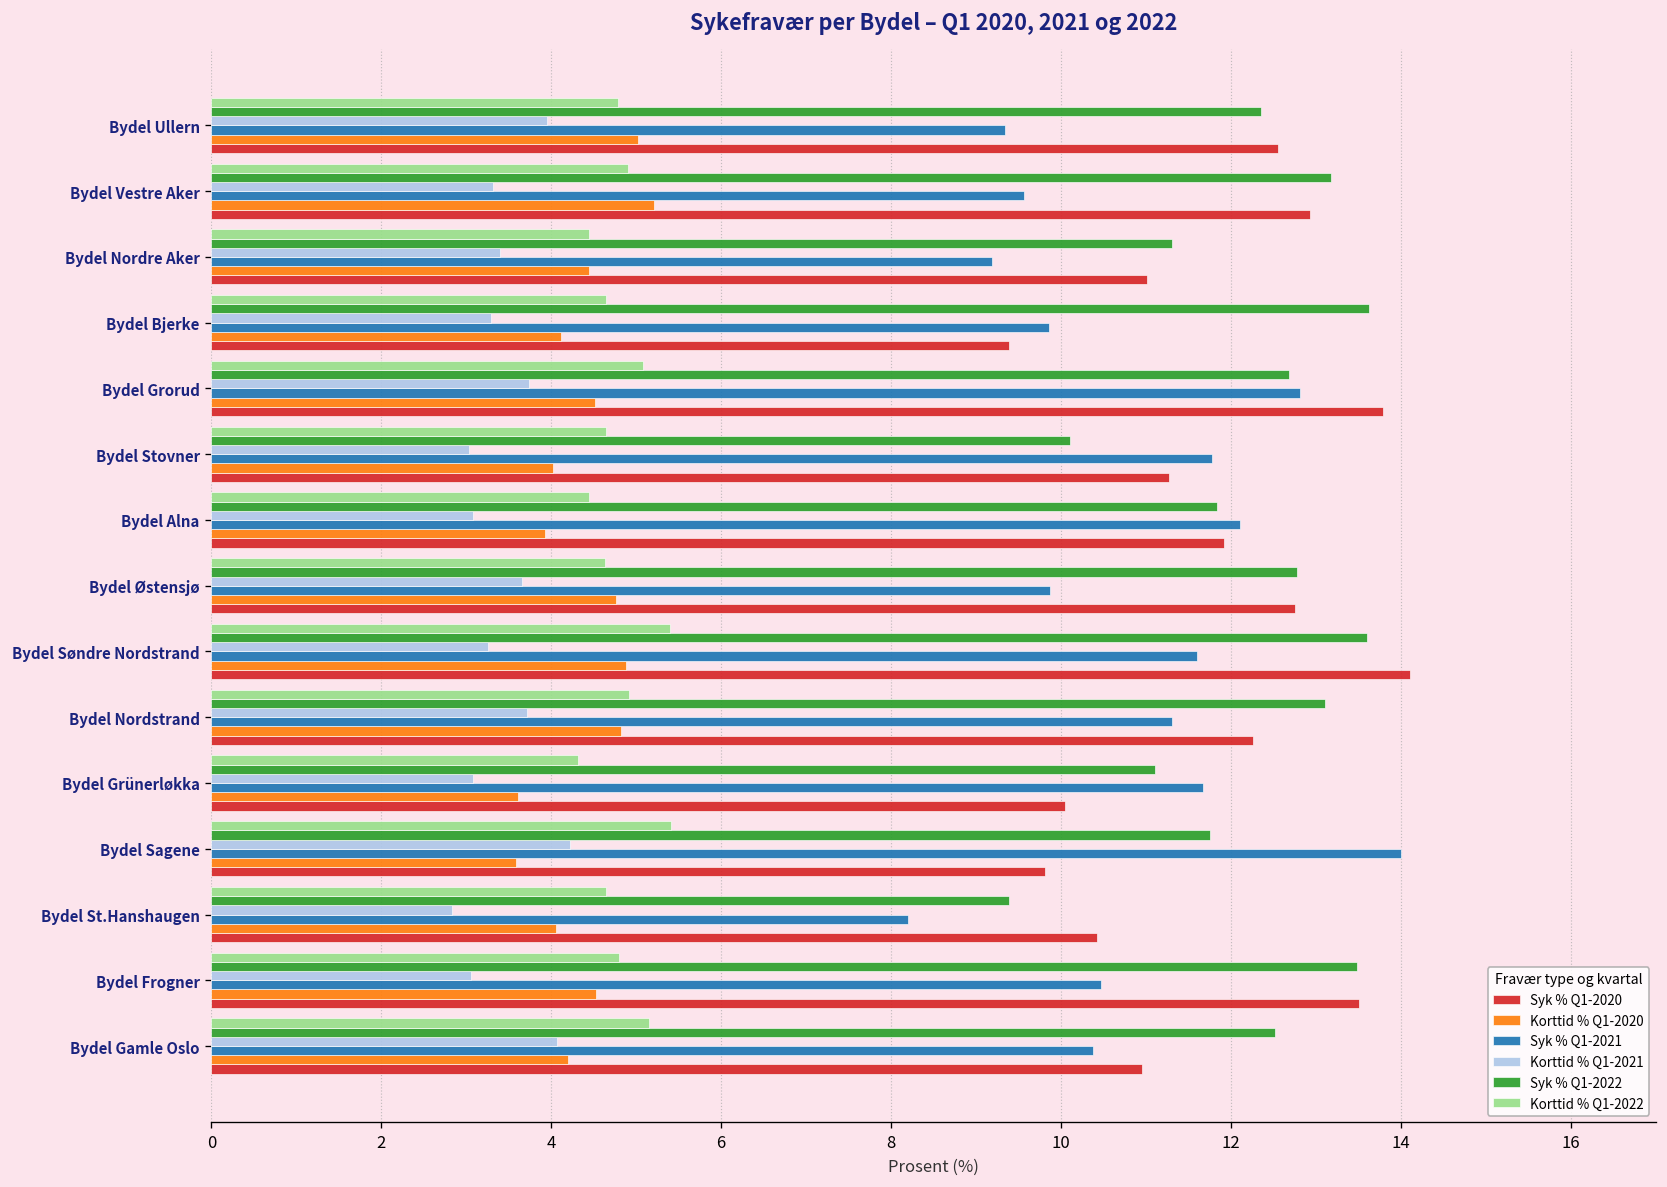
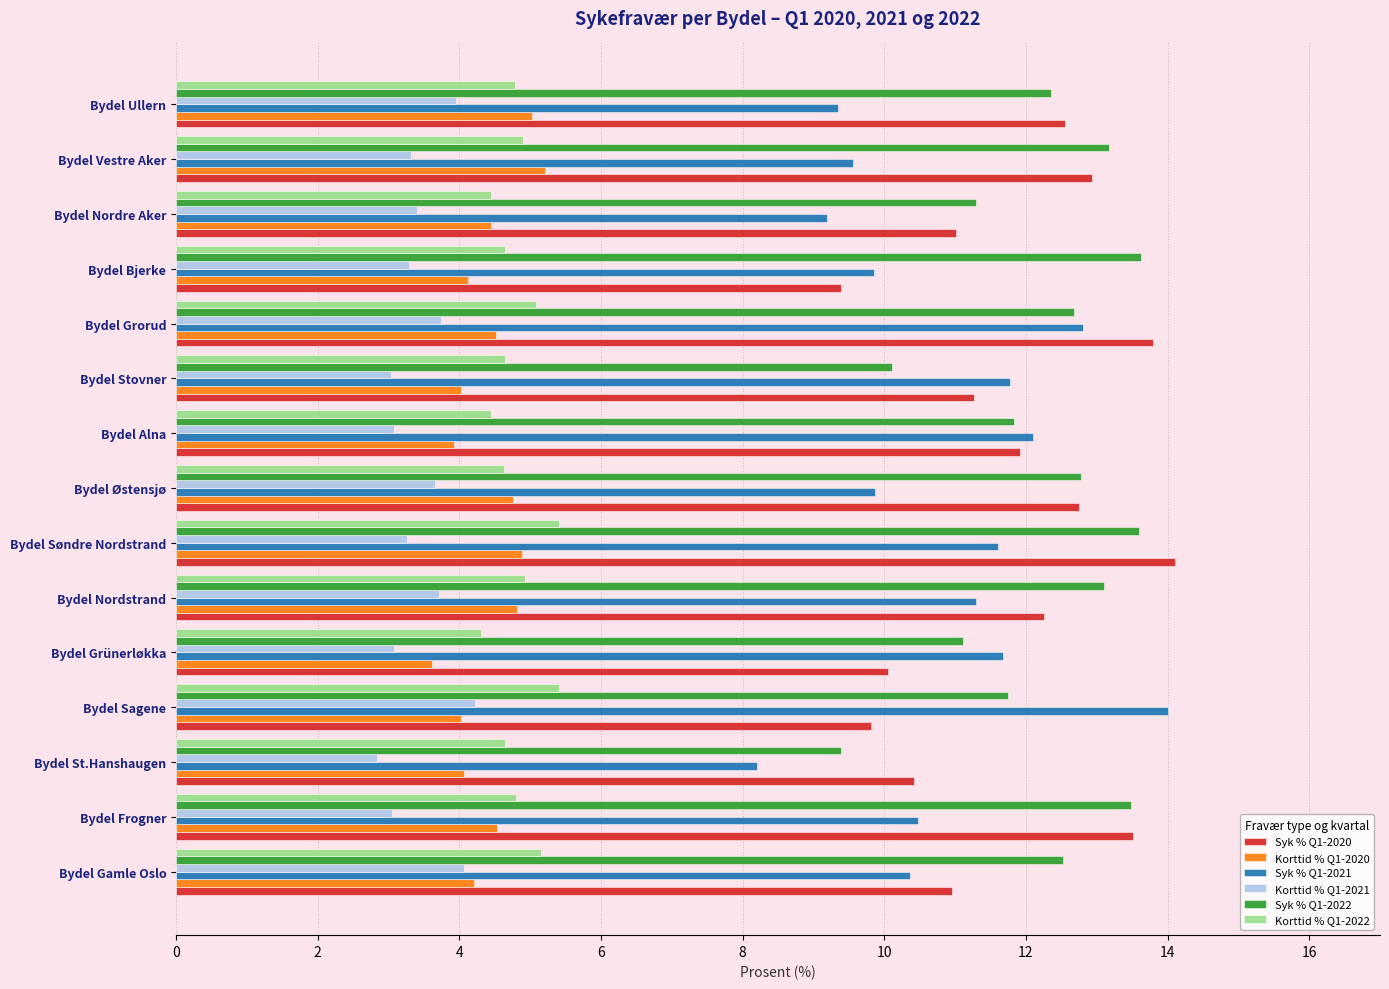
Korttid % Q1-2020, Bydel Sagene: 3.6 -> 4.0
